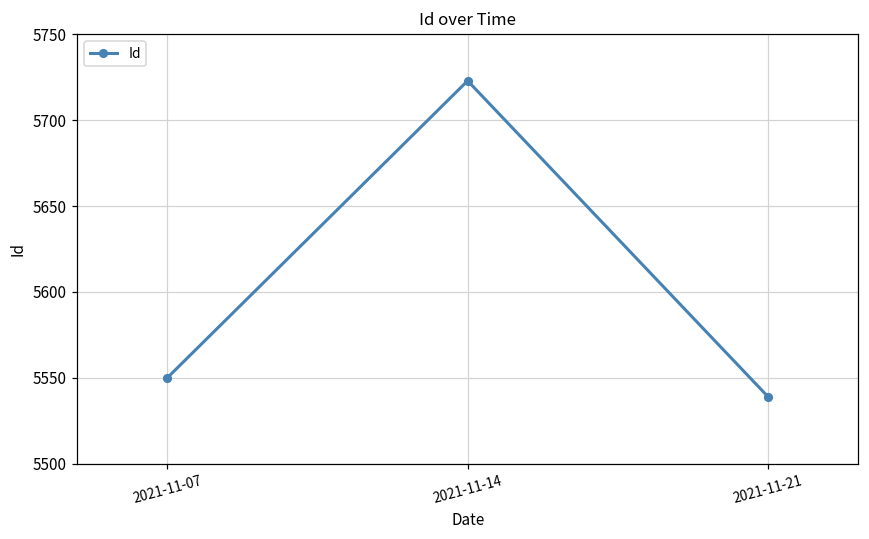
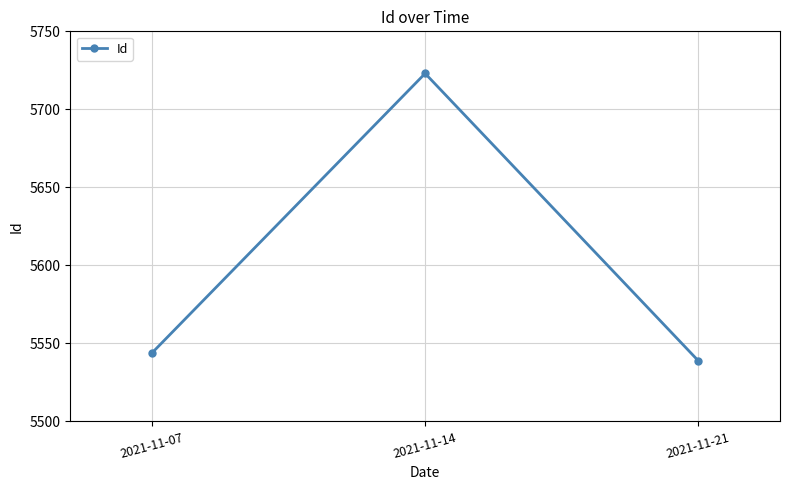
2021-11-07: 5550 -> 5544
